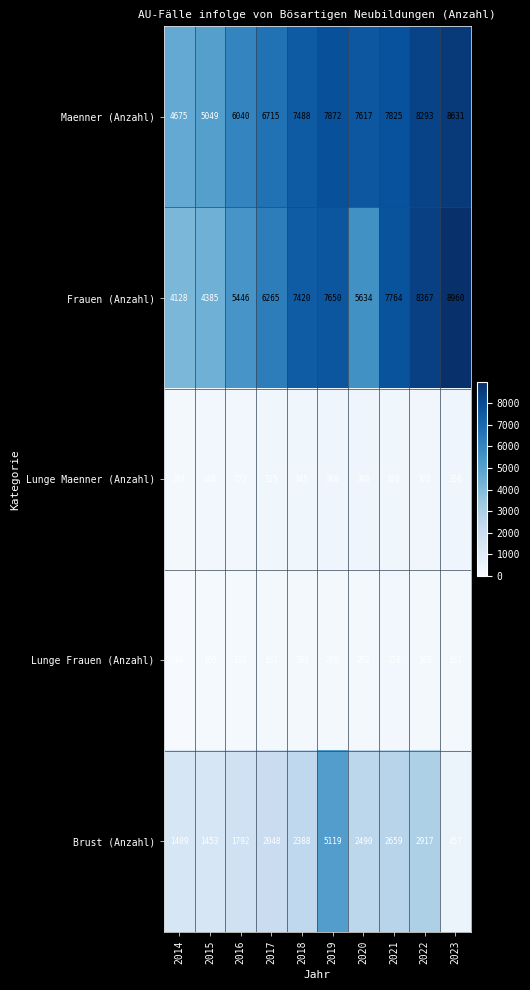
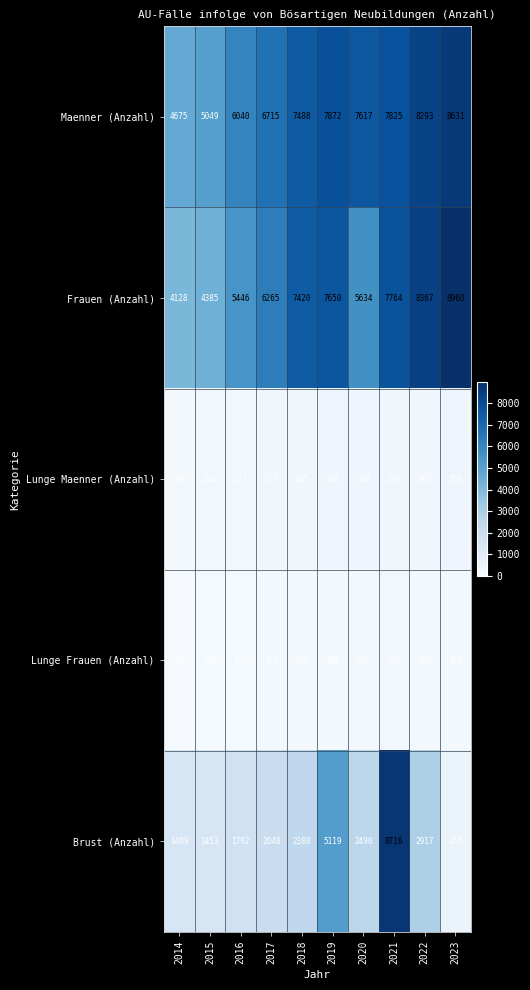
Brust (Anzahl), 2021: 2659 -> 8716
